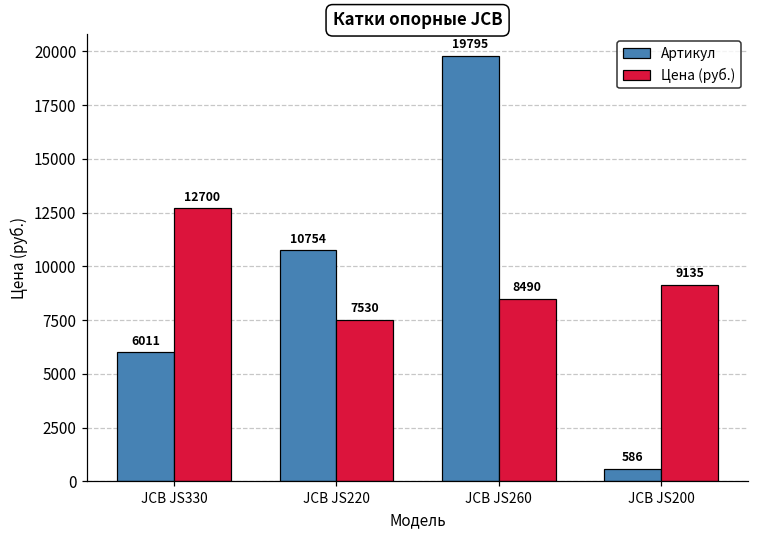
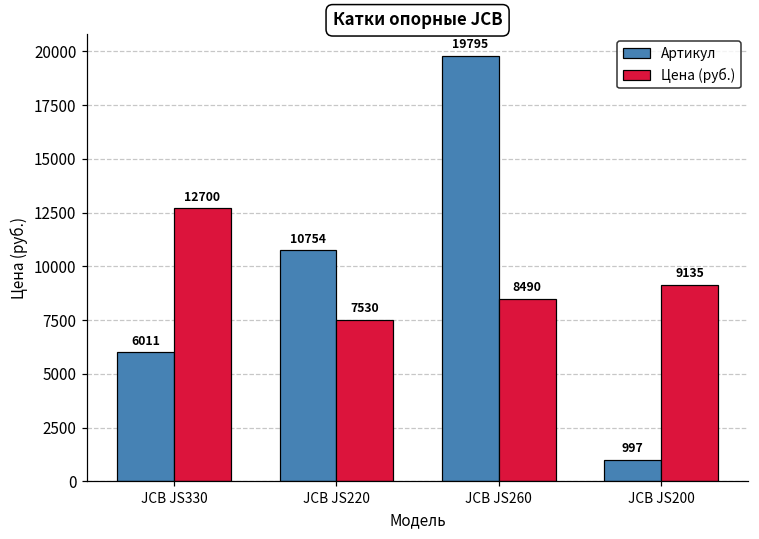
Артикул, JCB JS200: 586 -> 997
